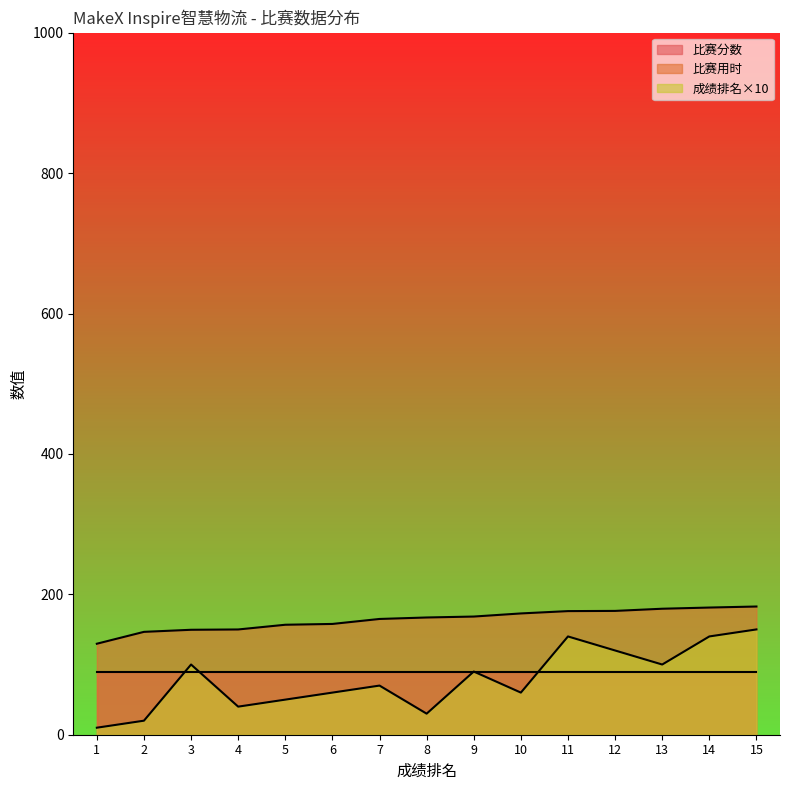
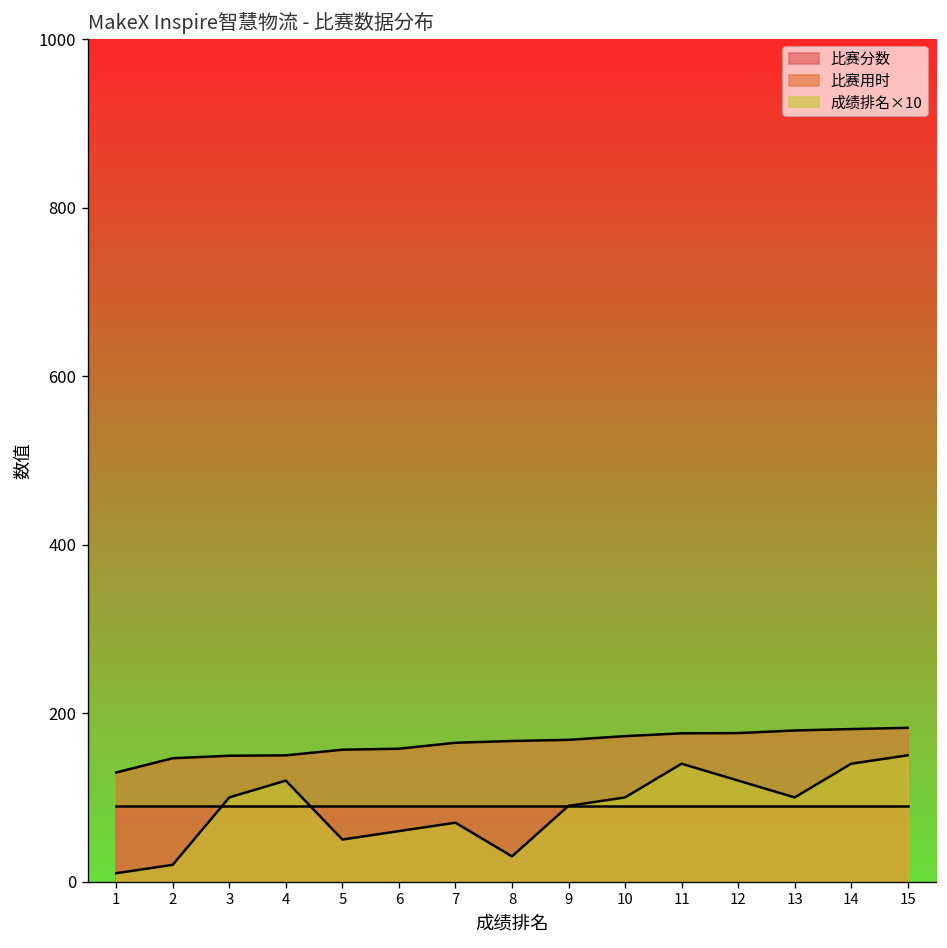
成绩排名×10, 4: 40 -> 120
成绩排名×10, 10: 60 -> 100
